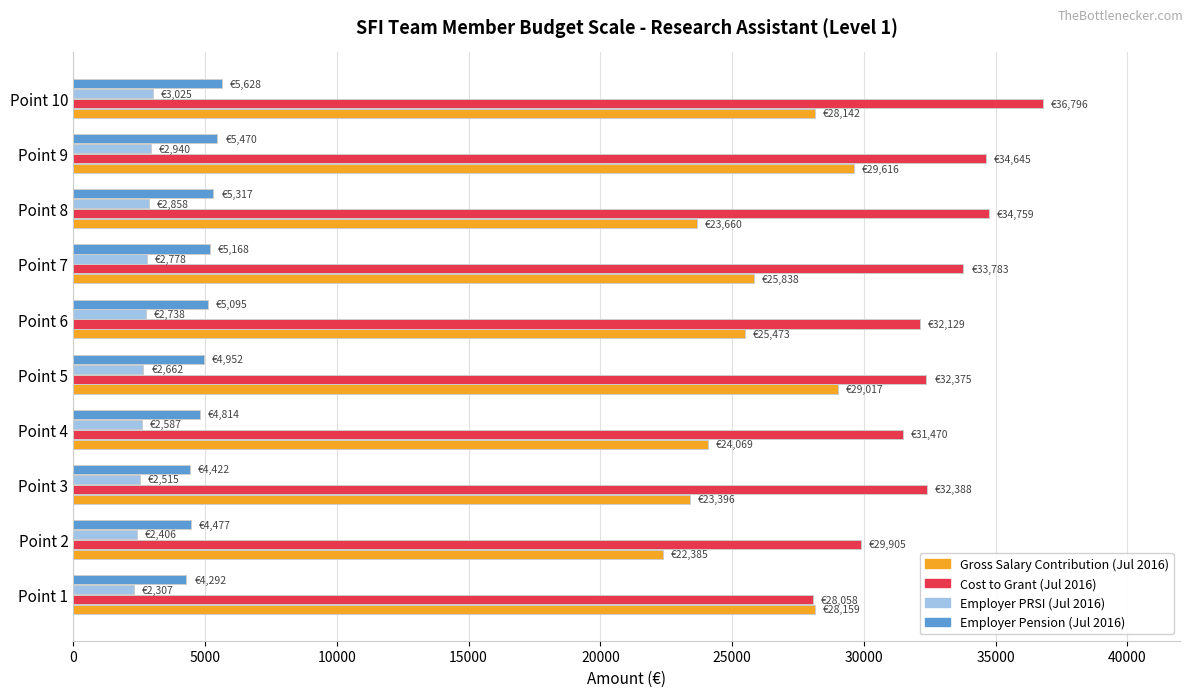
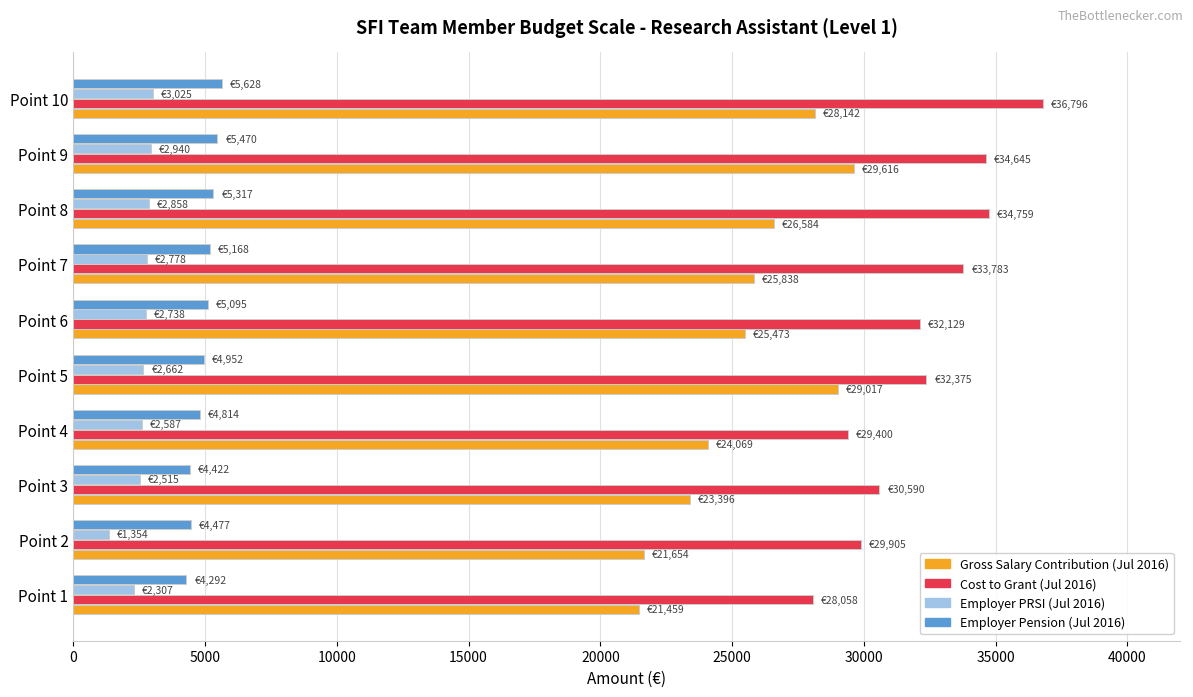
Gross Salary Contribution (Jul 2016), Point 8: €23,660 -> €26,584
Cost to Grant (Jul 2016), Point 4: €31,470 -> €29,400
Cost to Grant (Jul 2016), Point 3: €32,388 -> €30,590
Employer PRSI (Jul 2016), Point 2: €2,406 -> €1,354
Gross Salary Contribution (Jul 2016), Point 2: €22,385 -> €21,654
Gross Salary Contribution (Jul 2016), Point 1: €28,159 -> €21,459
